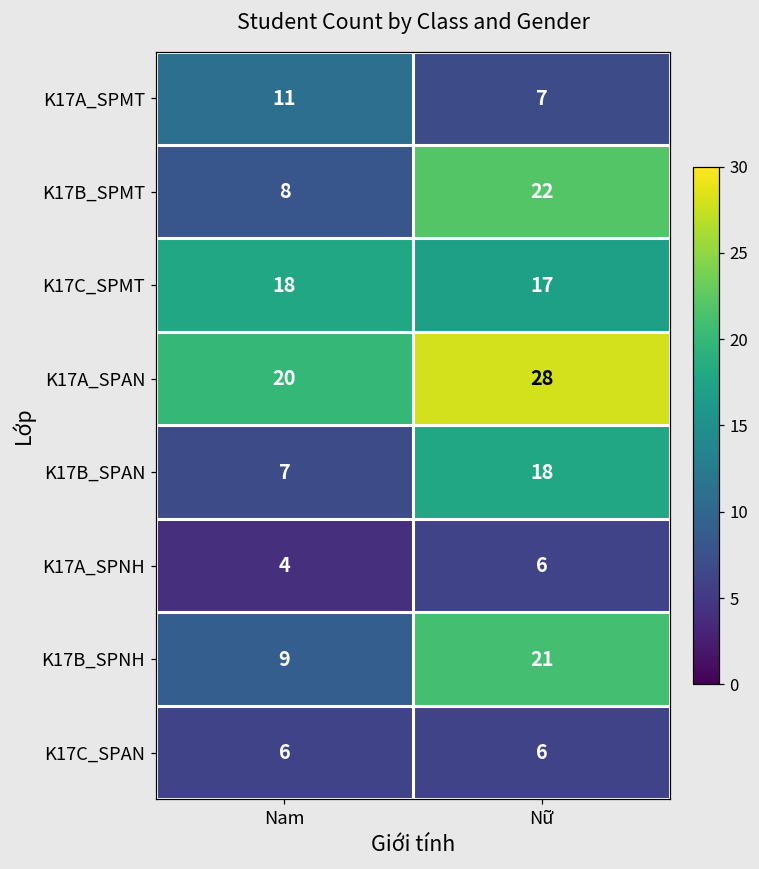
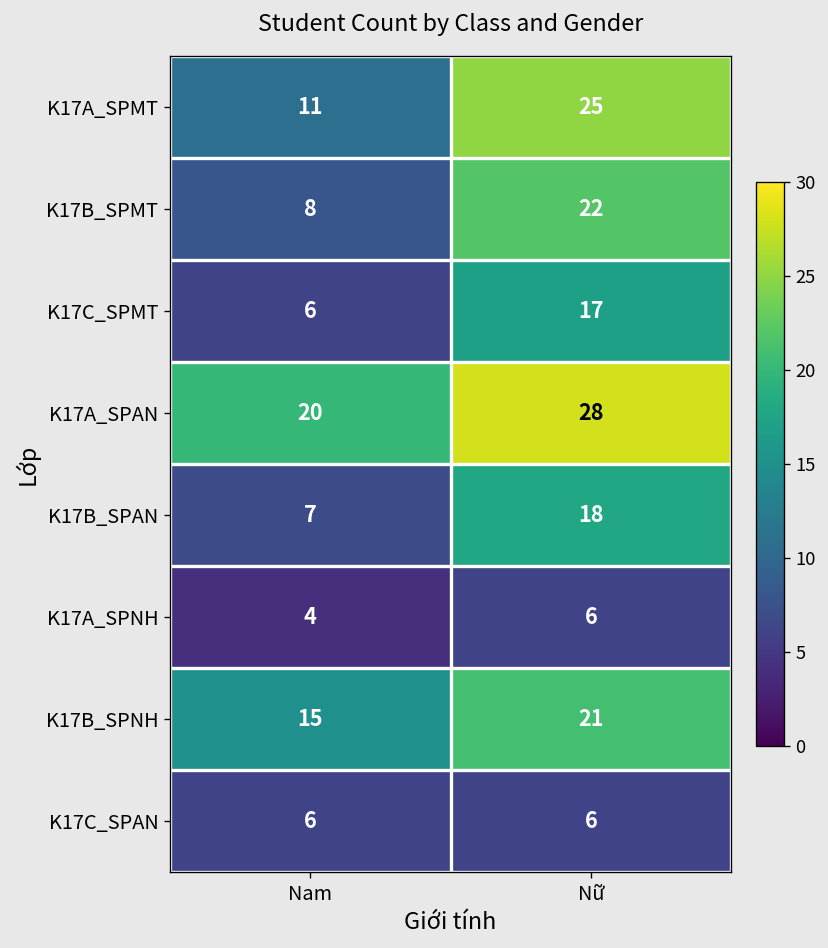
K17A_SPMT, Nữ: 7 -> 25
K17C_SPMT, Nam: 18 -> 6
K17B_SPNH, Nam: 9 -> 15
